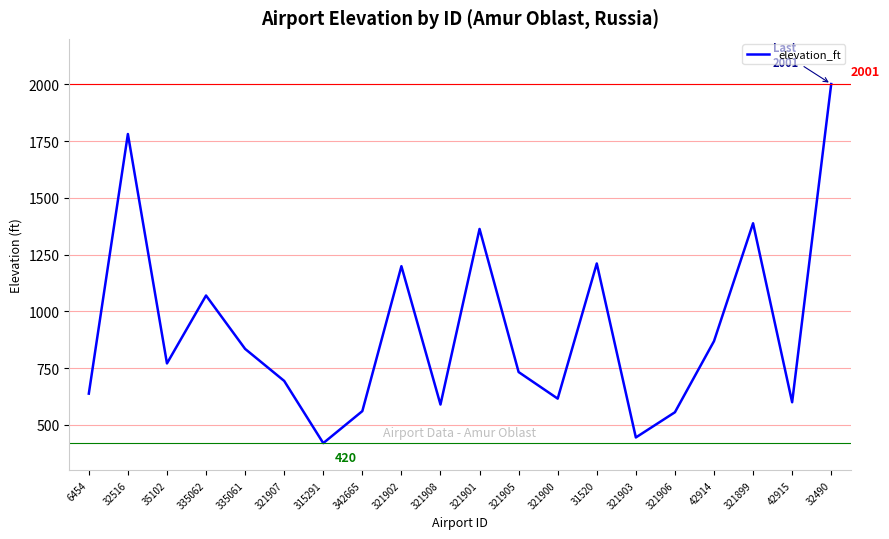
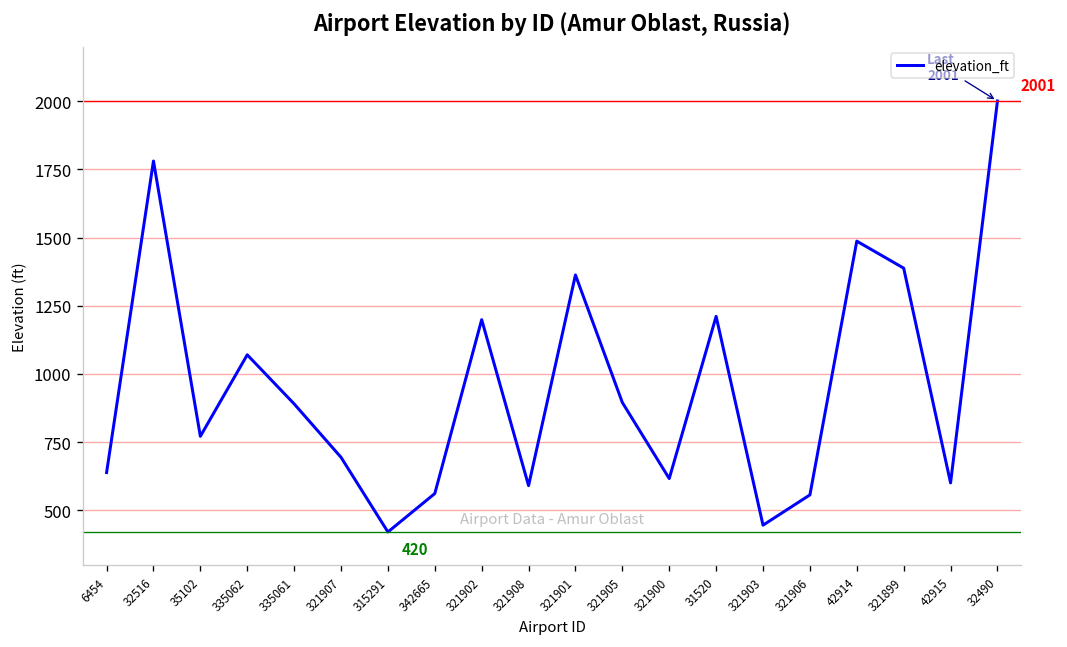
335061: 840 -> 890
321905: 730 -> 900
42914: 870 -> 1490
